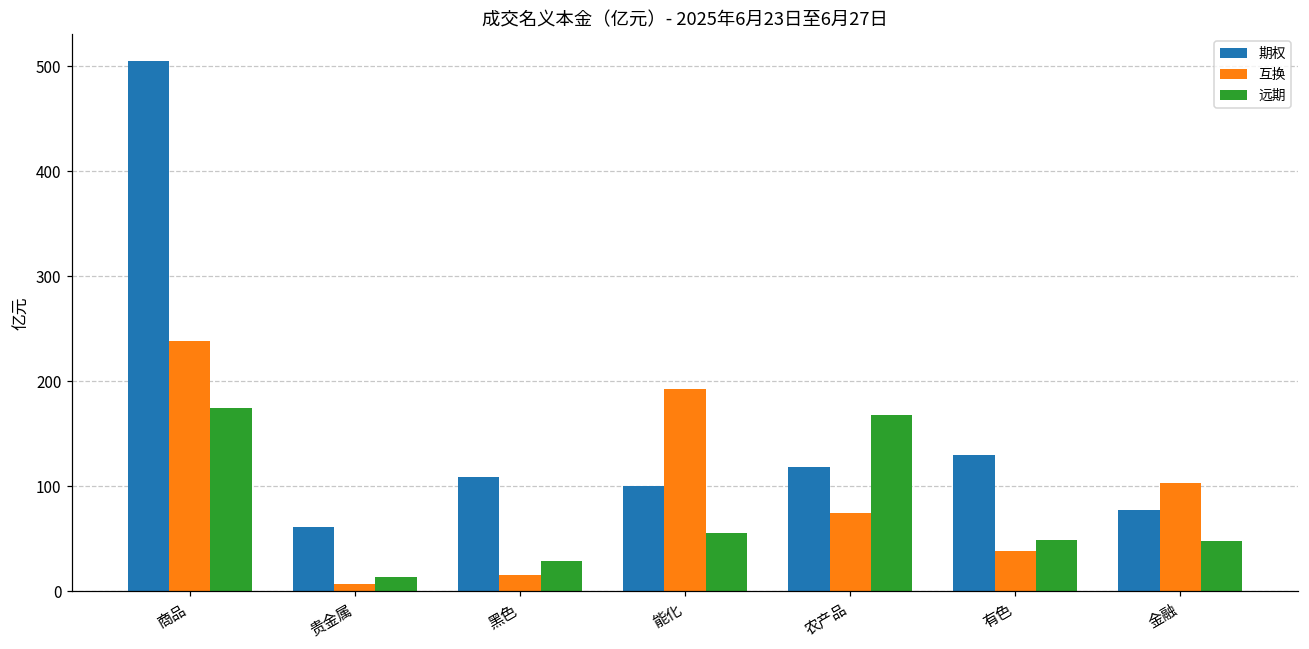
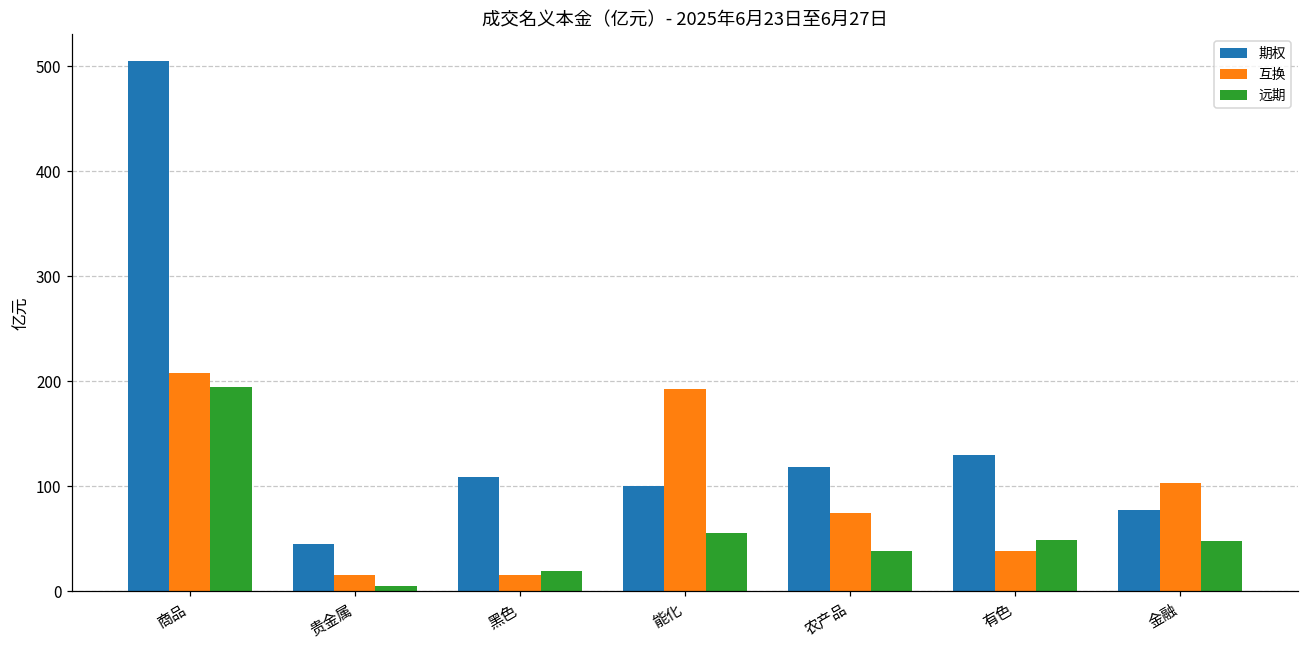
互换, 商品: 240 -> 210
远期, 商品: 170 -> 190
期权, 贵金属: 60 -> 40
互换, 贵金属: 10 -> 20
远期, 贵金属: 10 -> 0
远期, 黑色: 30 -> 20
远期, 农产品: 170 -> 40
